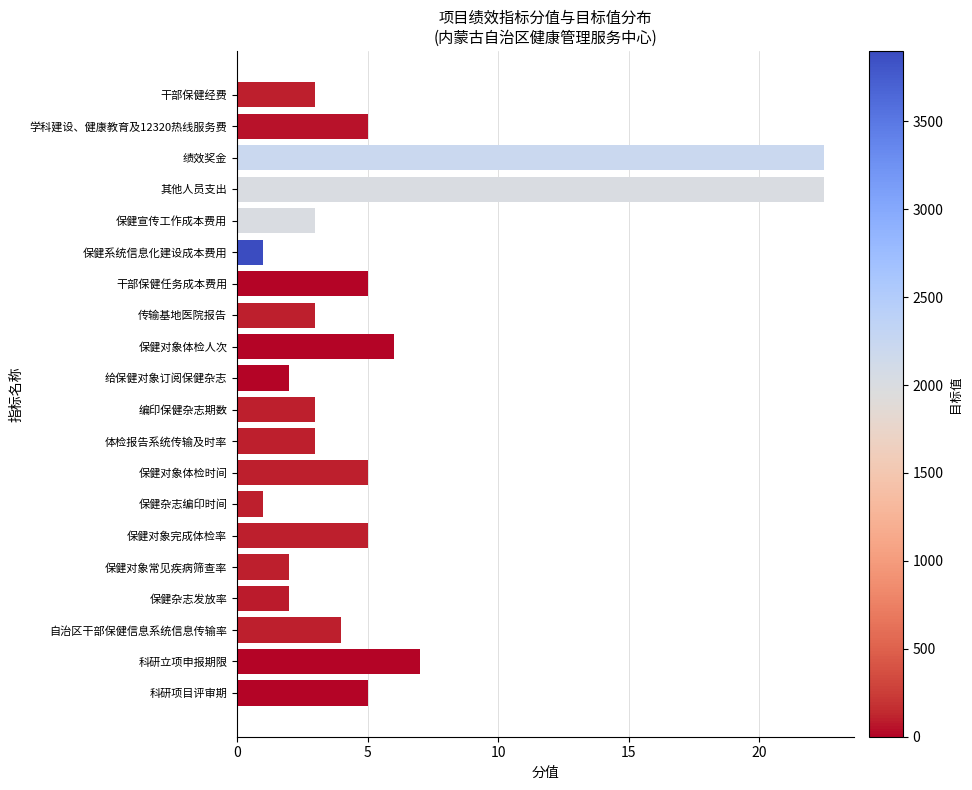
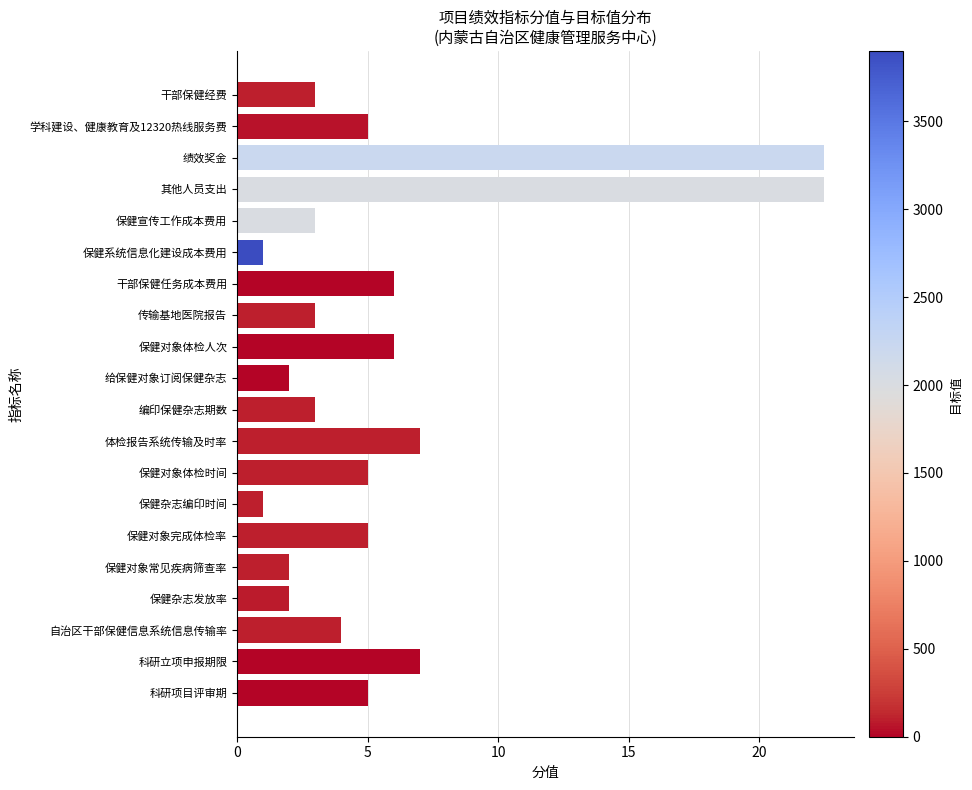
干部保健任务成本费用: 5 -> 6
体检报告系统传输及时率: 3 -> 7
